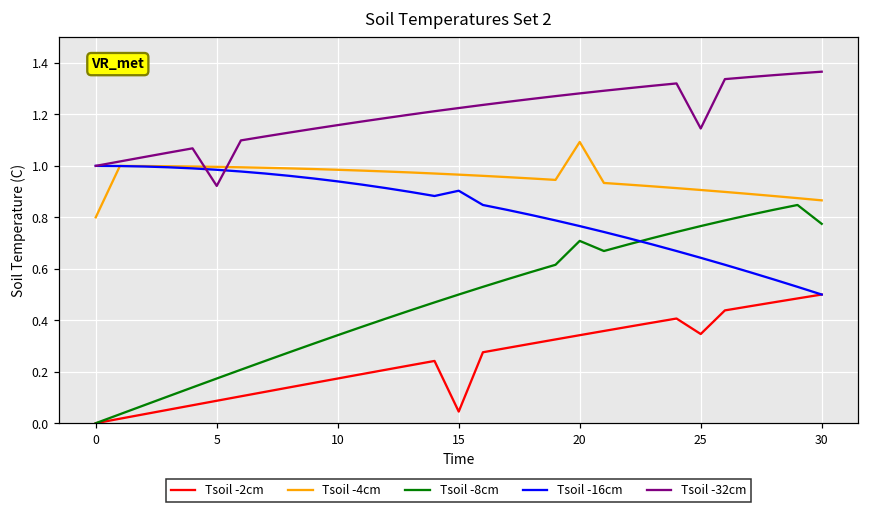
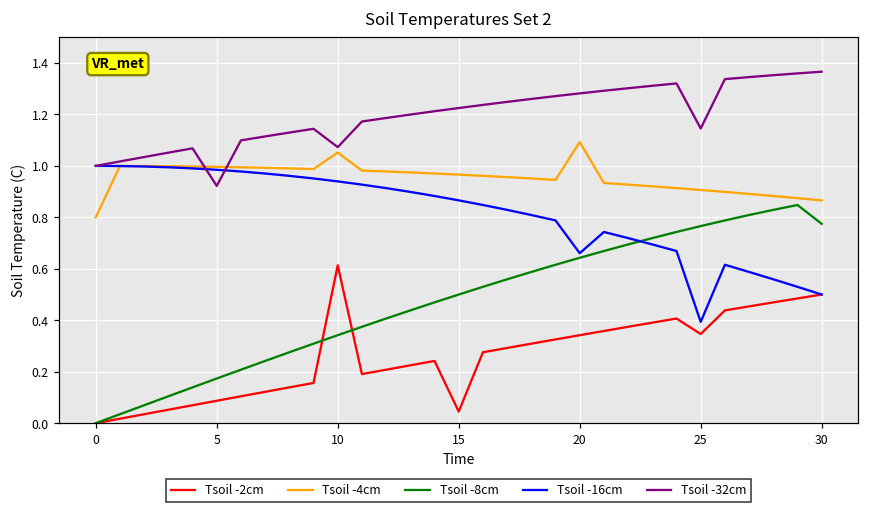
Tsoil -2cm, 10: 0.17 -> 0.61
Tsoil -4cm, 10: 0.98 -> 1.05
Tsoil -32cm, 10: 1.16 -> 1.07
Tsoil -16cm, 15: 0.90 -> 0.87
Tsoil -8cm, 20: 0.71 -> 0.64
Tsoil -16cm, 20: 0.77 -> 0.66
Tsoil -16cm, 25: 0.64 -> 0.39
